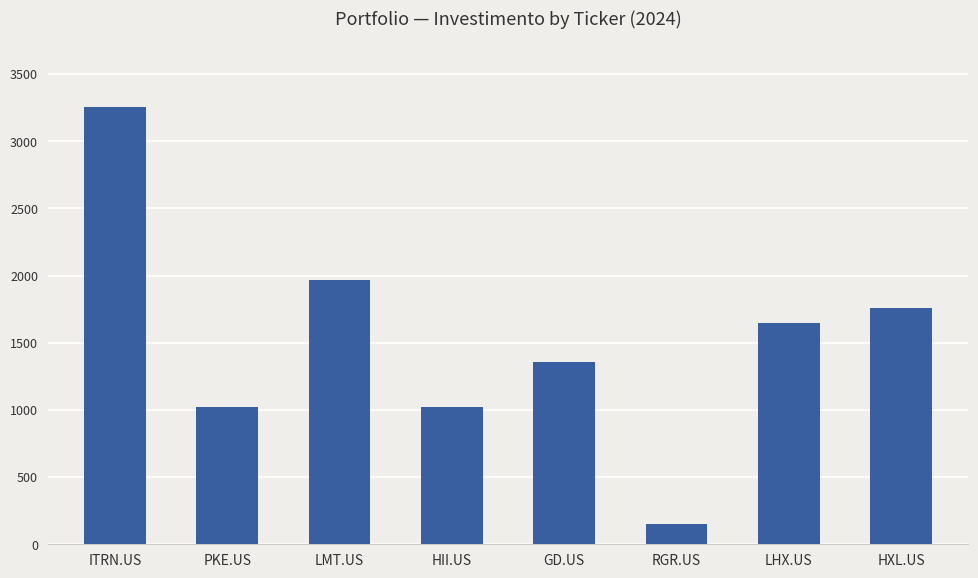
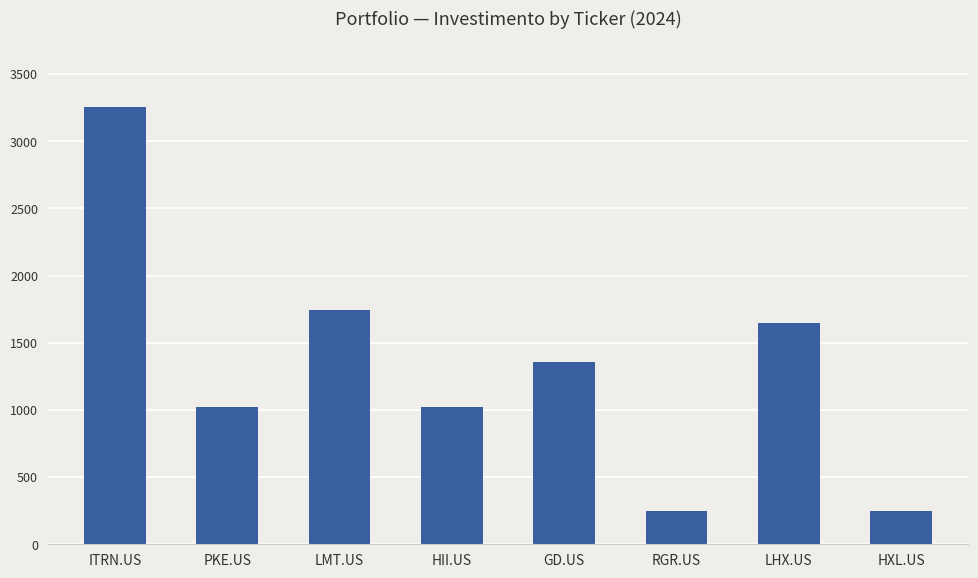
LMT.US: 1970 -> 1740
RGR.US: 150 -> 250
HXL.US: 1760 -> 250
